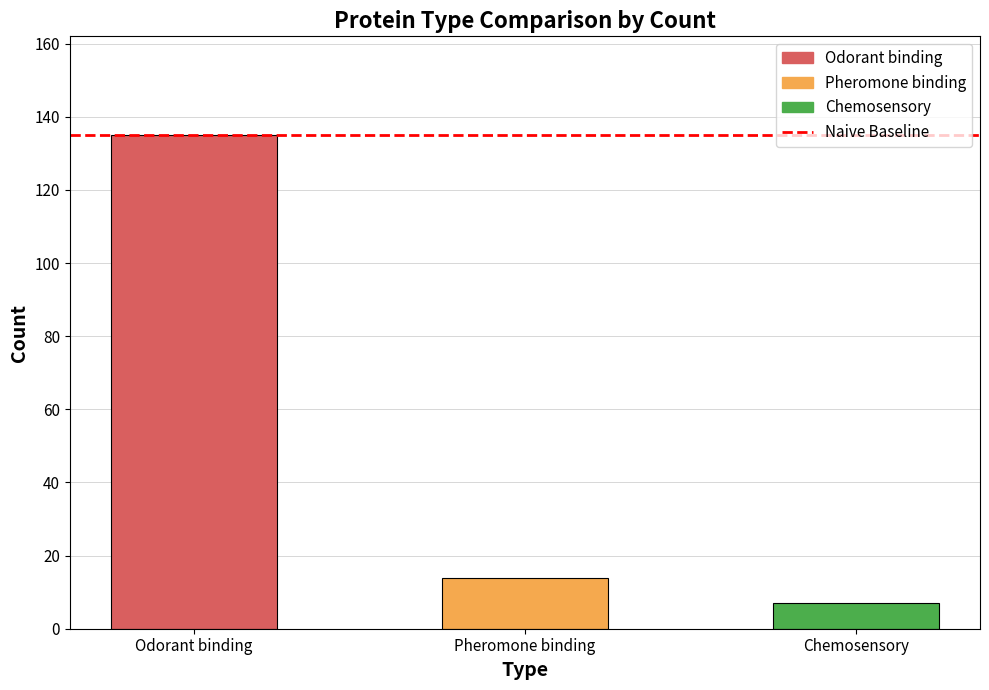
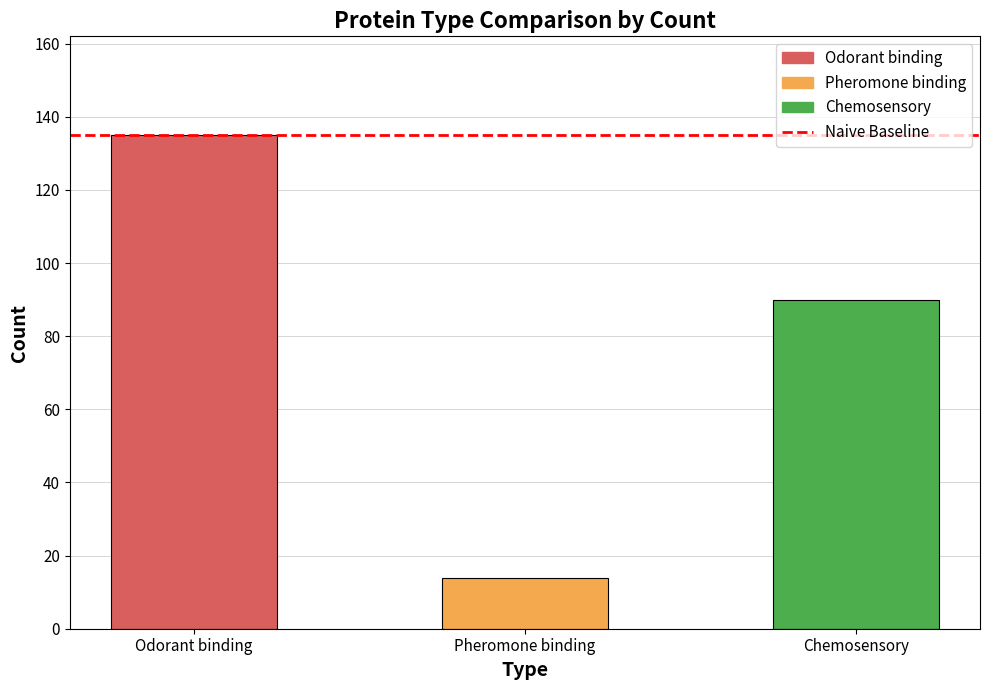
Chemosensory: 7 -> 90
